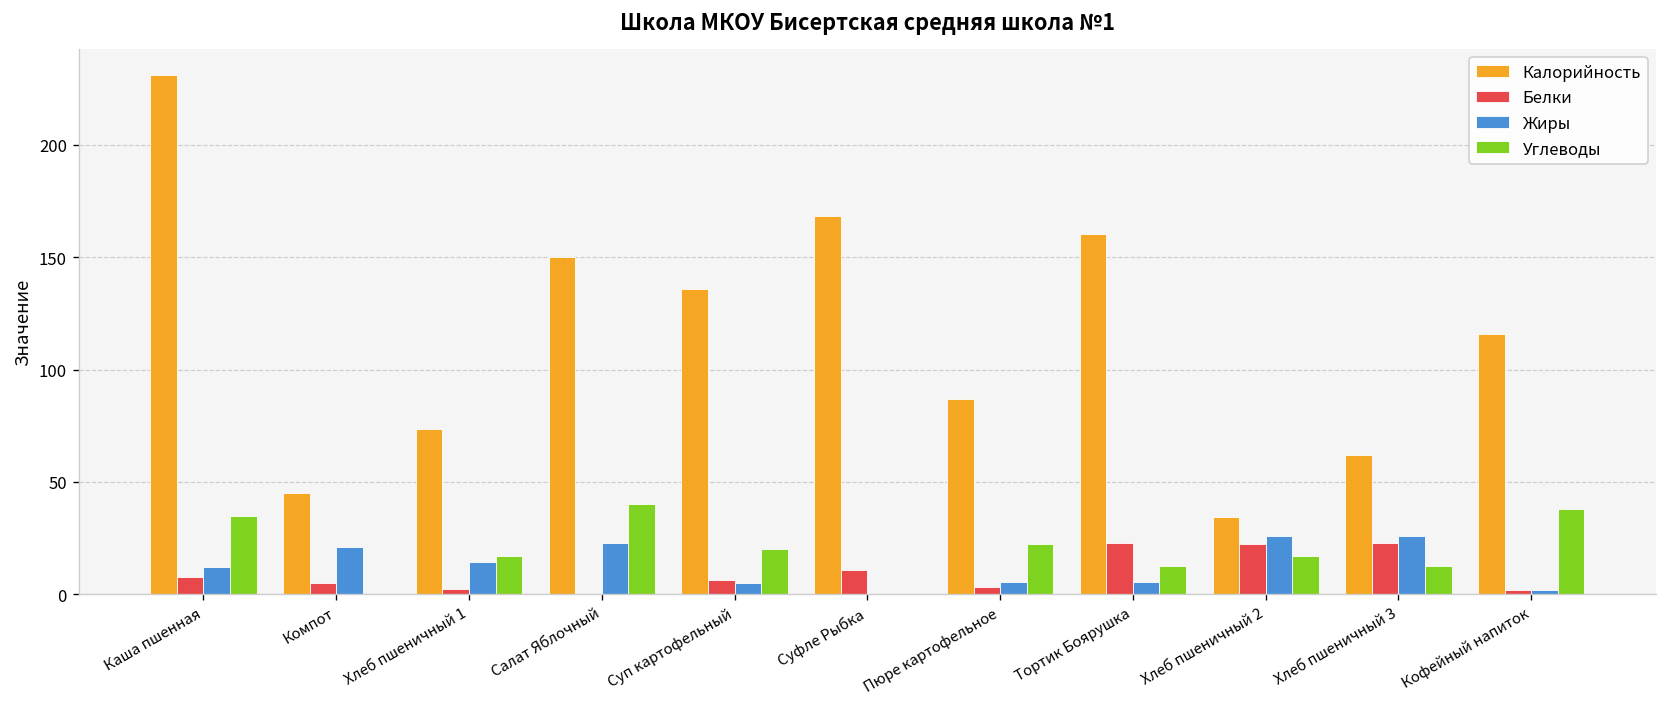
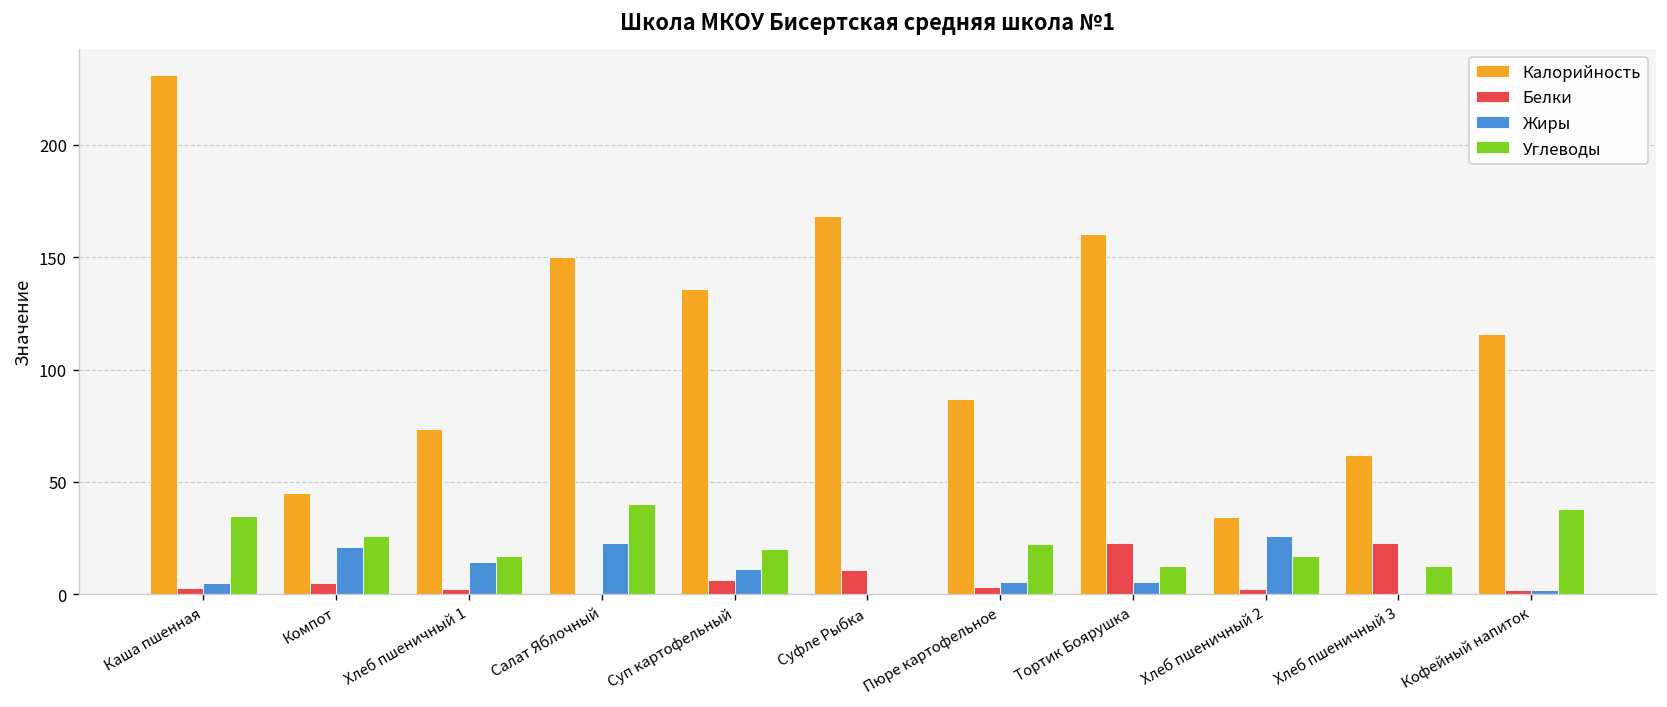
Белки, Каша пшенная: 8 -> 3
Жиры, Каша пшенная: 12 -> 5
Углеводы, Компот: 0 -> 26
Жиры, Суп картофельный: 5 -> 11
Белки, Хлеб пшеничный 2: 22 -> 2
Жиры, Хлеб пшеничный 3: 26 -> 0
